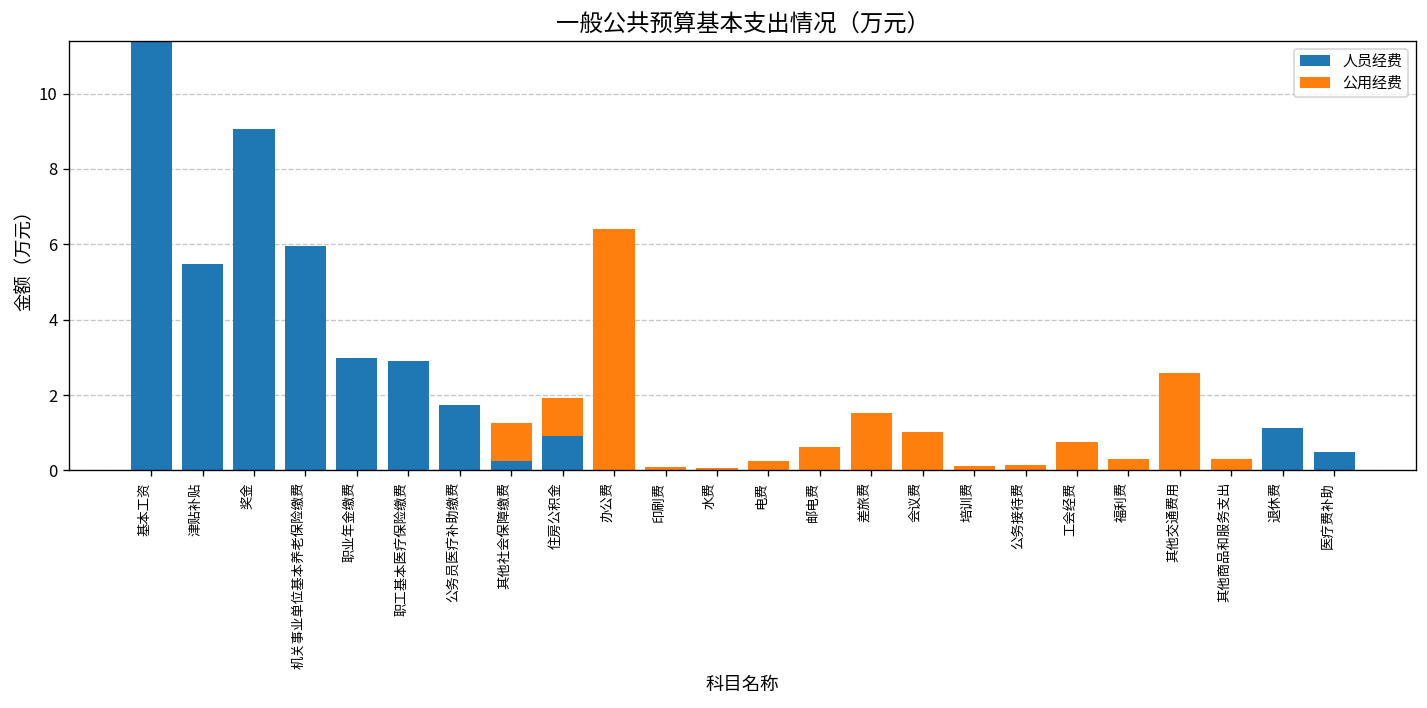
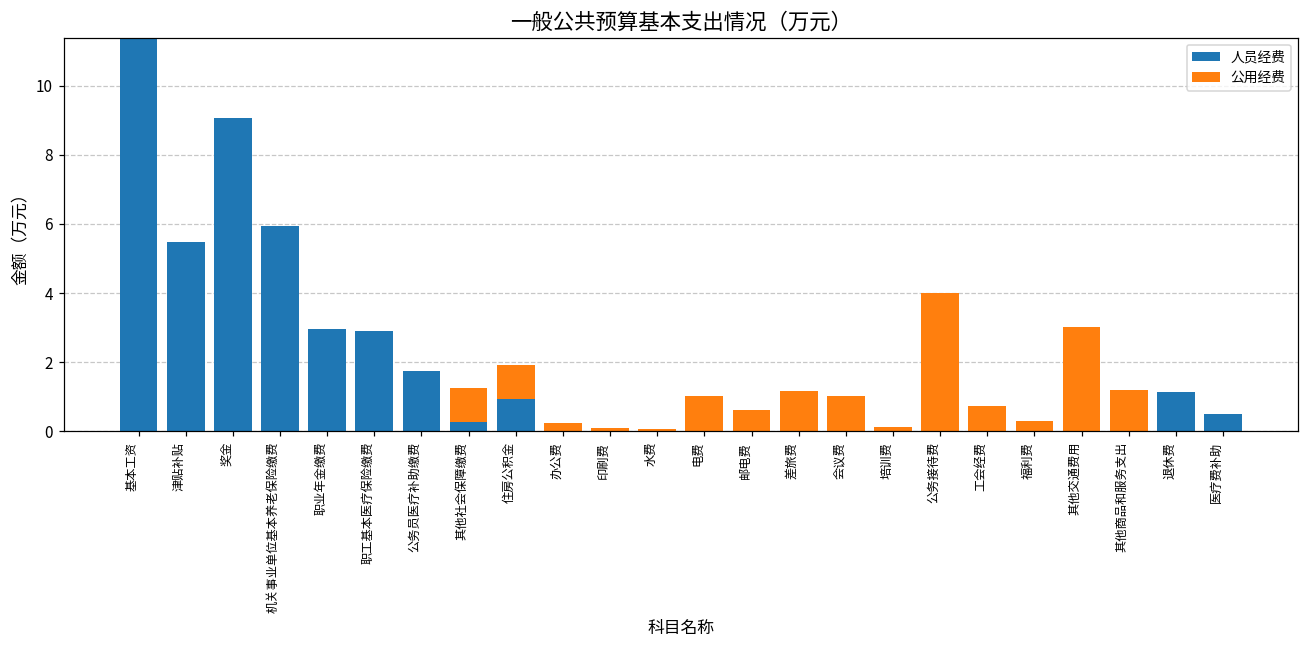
公用经费, 办公费: 6.4 -> 0.2
公用经费, 电费: 0.2 -> 1.0
公用经费, 差旅费: 1.5 -> 1.2
公用经费, 公务接待费: 0.1 -> 4.0
公用经费, 其他交通费用: 2.6 -> 3.0
公用经费, 其他商品和服务支出: 0.3 -> 1.2
